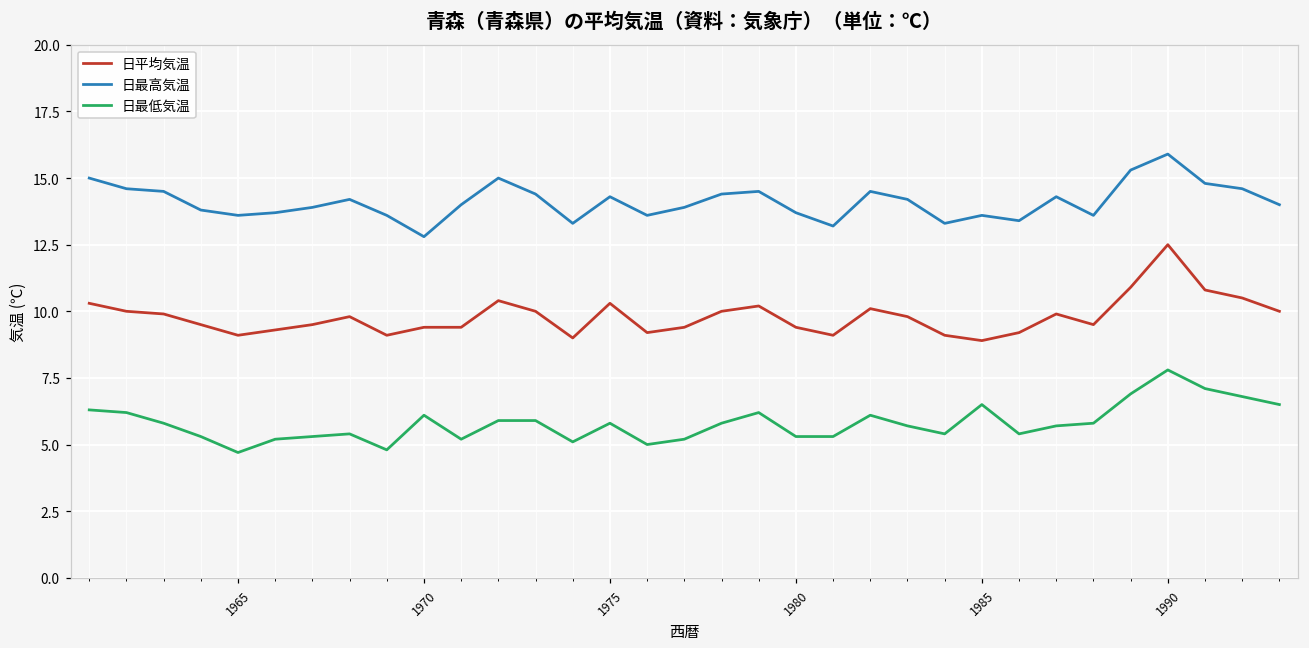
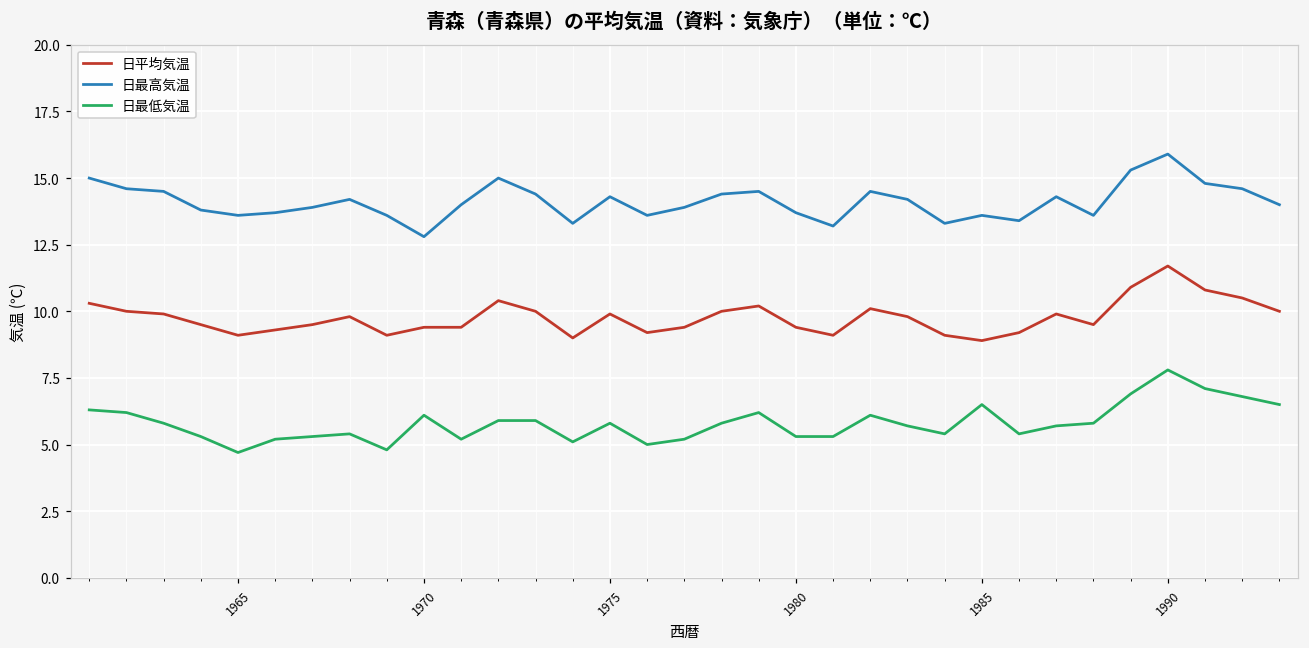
日平均気温, 1975: 10.3 -> 9.9
日平均気温, 1990: 12.5 -> 11.7
